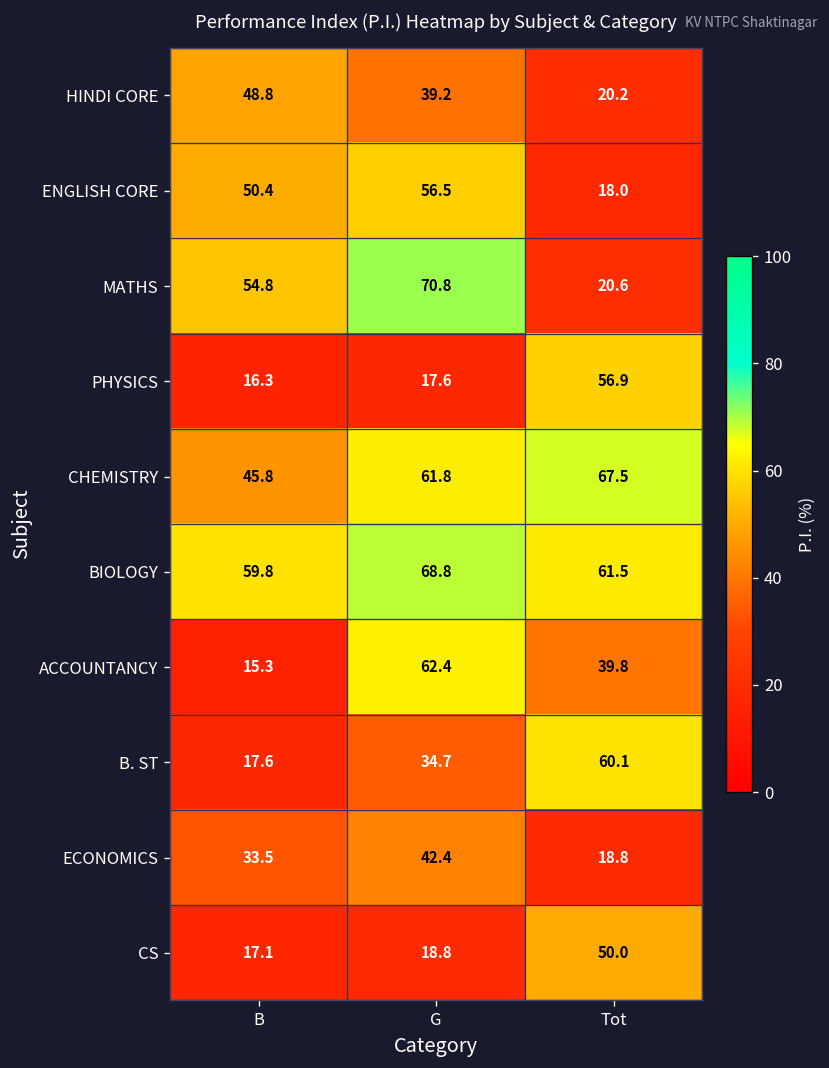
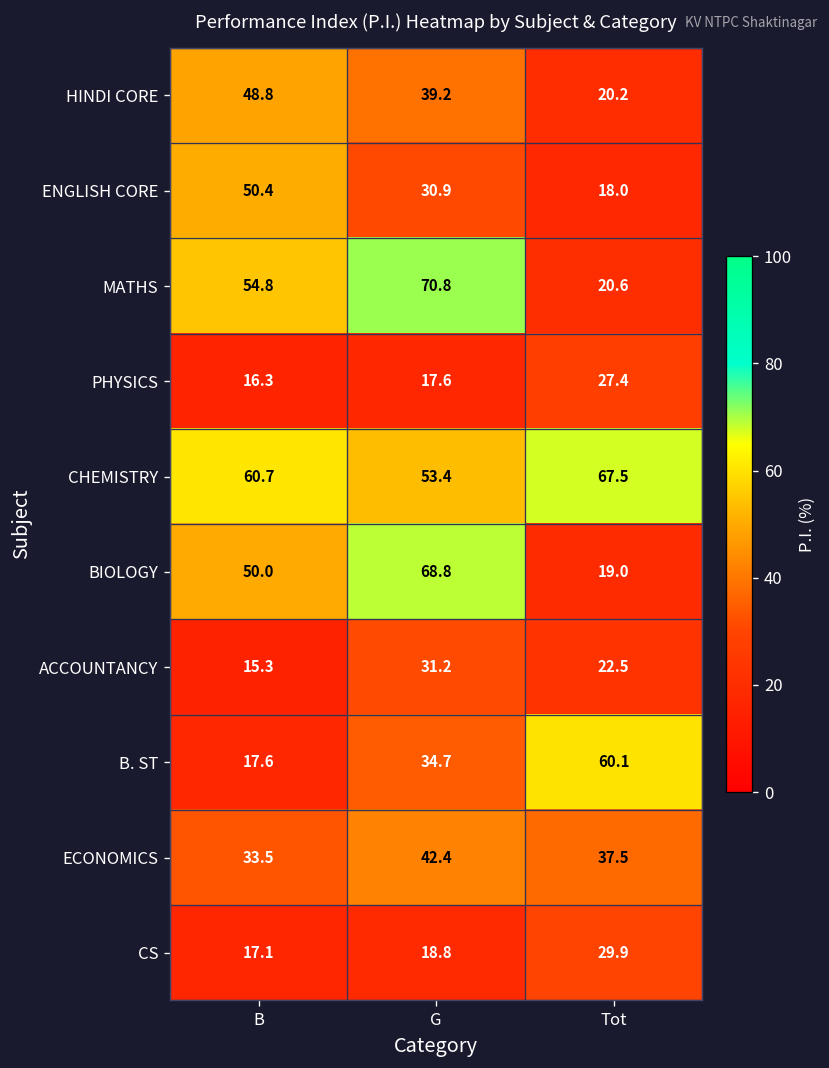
ENGLISH CORE, G: 56.5 -> 30.9
PHYSICS, Tot: 56.9 -> 27.4
CHEMISTRY, B: 45.8 -> 60.7
CHEMISTRY, G: 61.8 -> 53.4
BIOLOGY, B: 59.8 -> 50.0
BIOLOGY, Tot: 61.5 -> 19.0
ACCOUNTANCY, G: 62.4 -> 31.2
ACCOUNTANCY, Tot: 39.8 -> 22.5
ECONOMICS, Tot: 18.8 -> 37.5
CS, Tot: 50.0 -> 29.9
